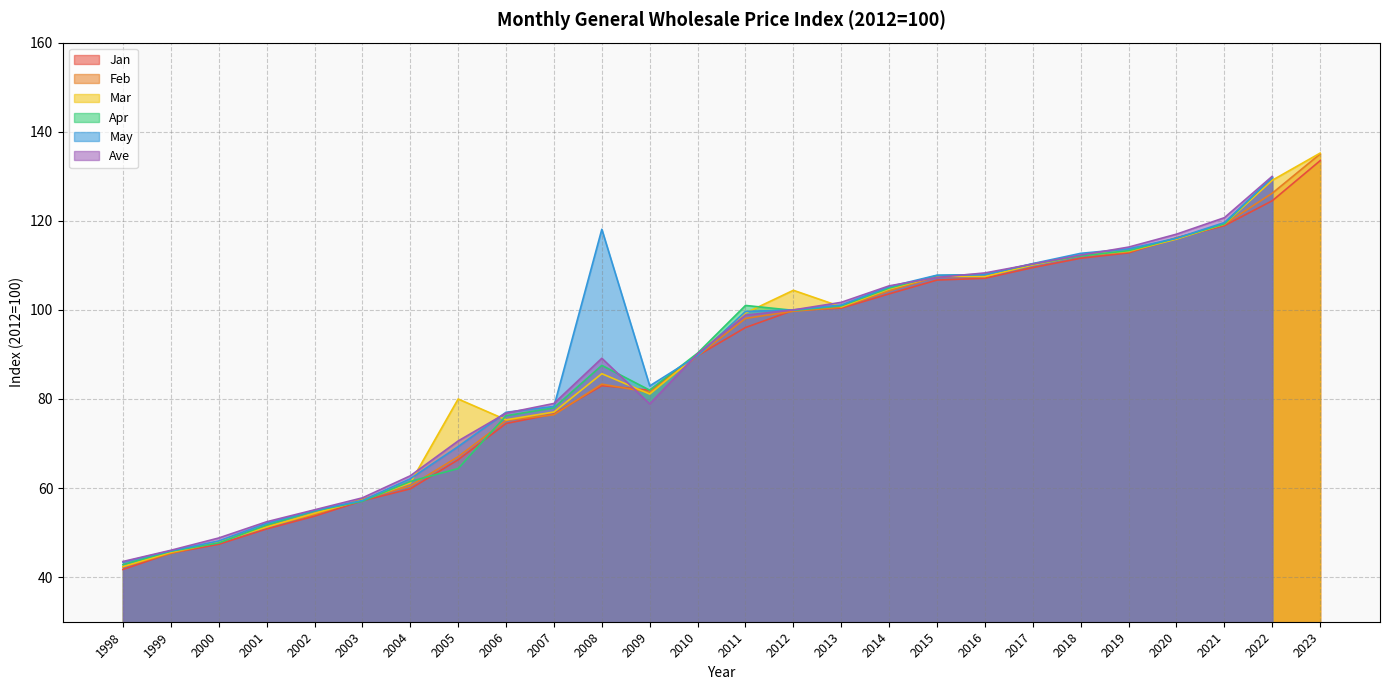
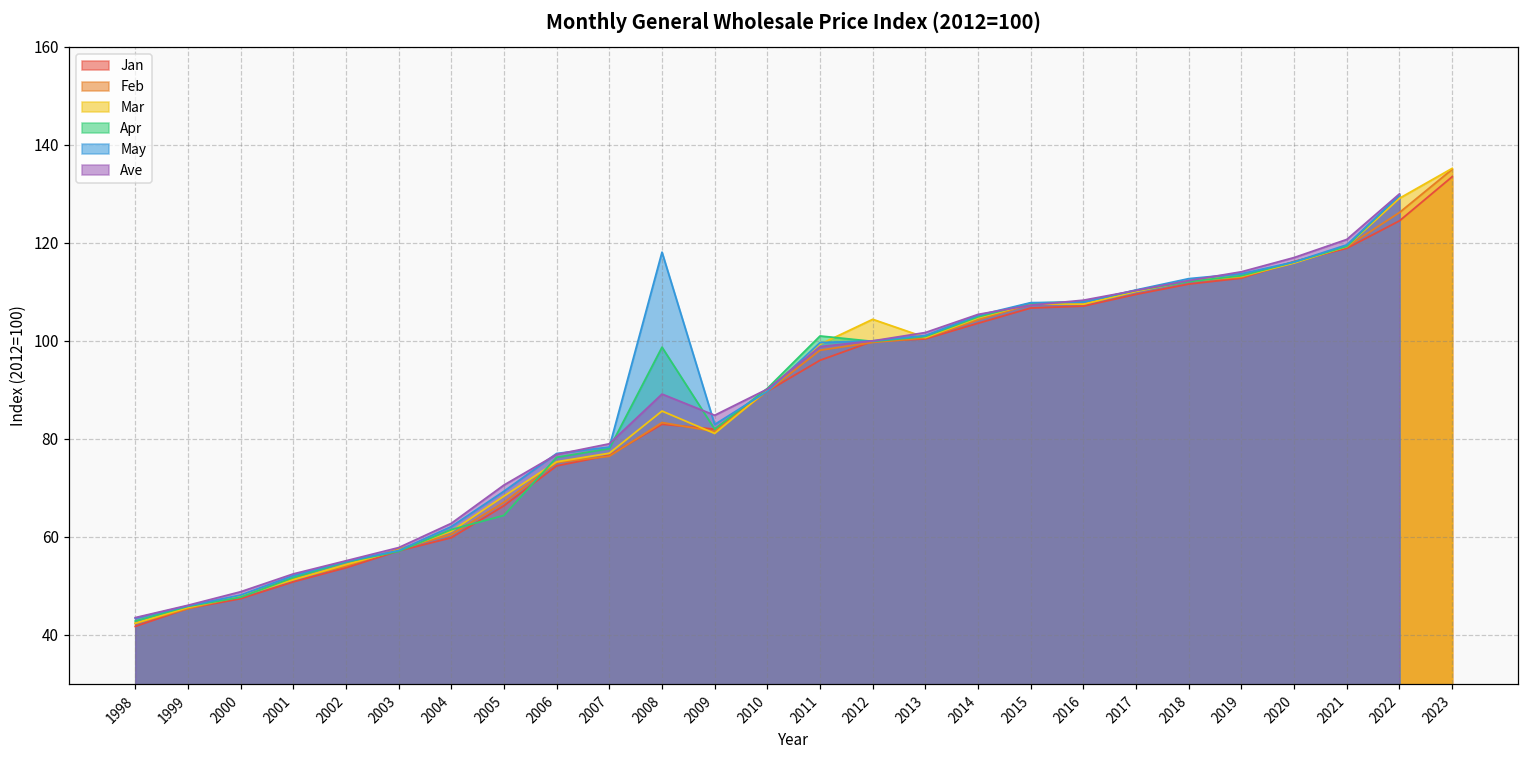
Mar, 2005: 80 -> 68
Apr, 2008: 88 -> 99
Ave, 2009: 79 -> 85
